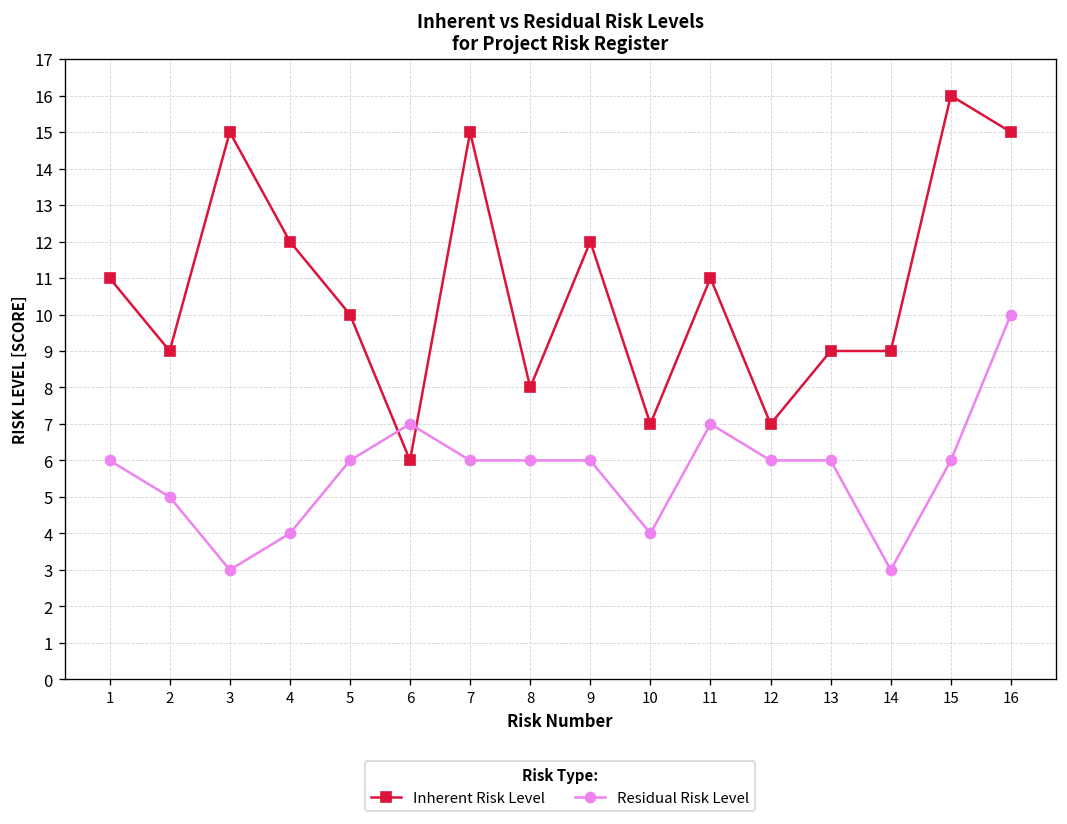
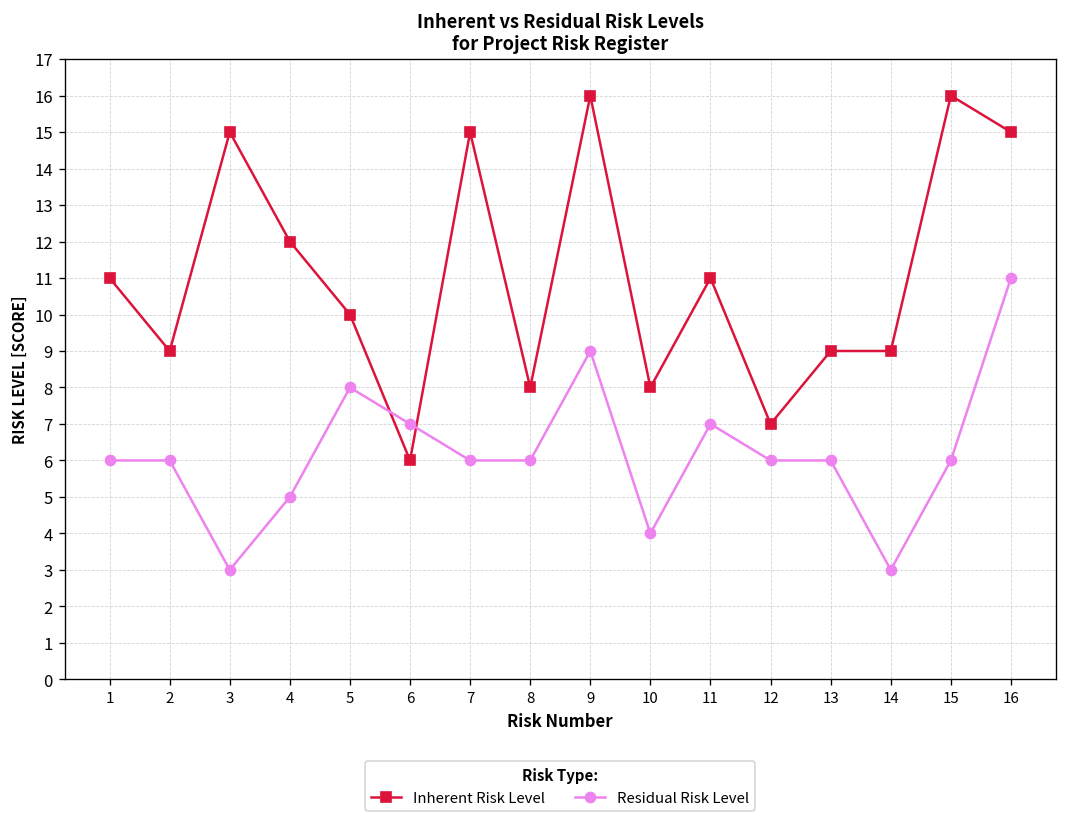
Residual Risk Level, 2: 5 -> 6
Residual Risk Level, 4: 4 -> 5
Residual Risk Level, 5: 6 -> 8
Inherent Risk Level, 9: 12 -> 16
Residual Risk Level, 9: 6 -> 9
Inherent Risk Level, 10: 7 -> 8
Residual Risk Level, 16: 10 -> 11
